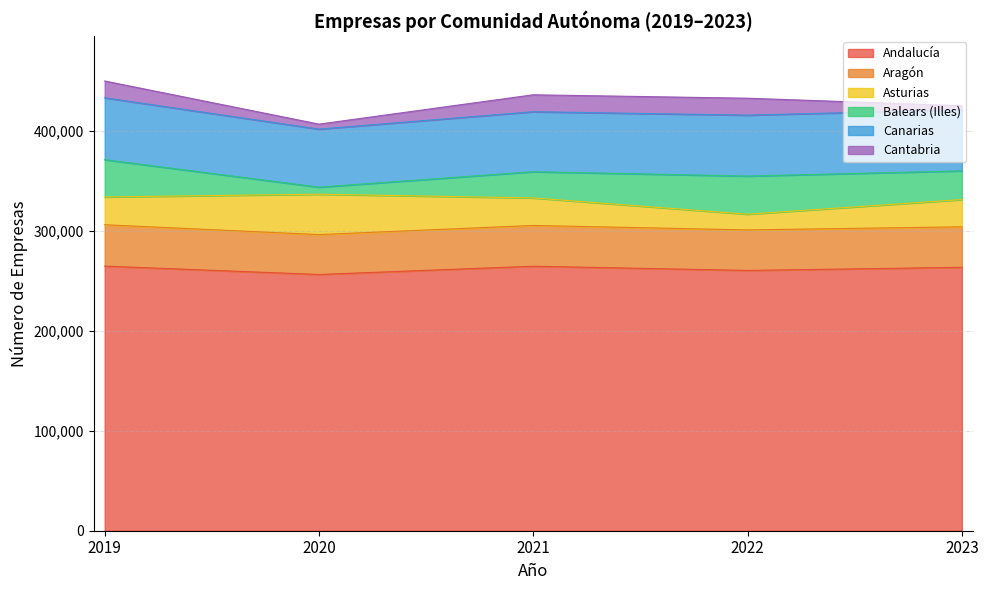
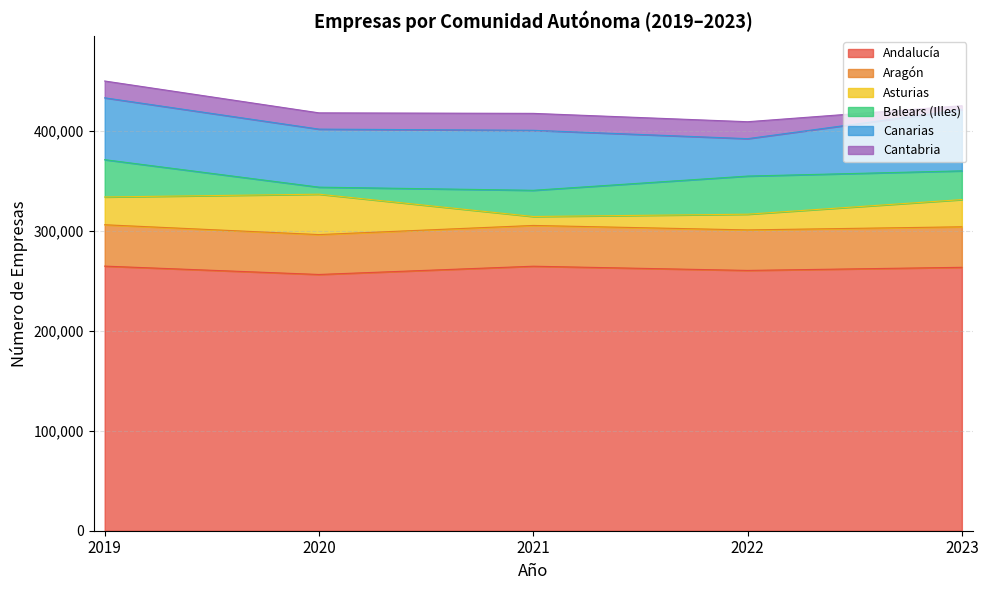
Cantabria, 2020: 10,000 -> 20,000
Asturias, 2021: 30,000 -> 10,000
Canarias, 2022: 60,000 -> 40,000
